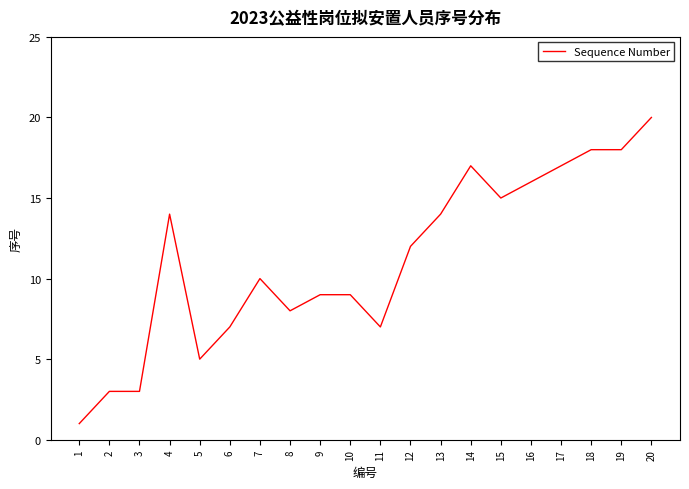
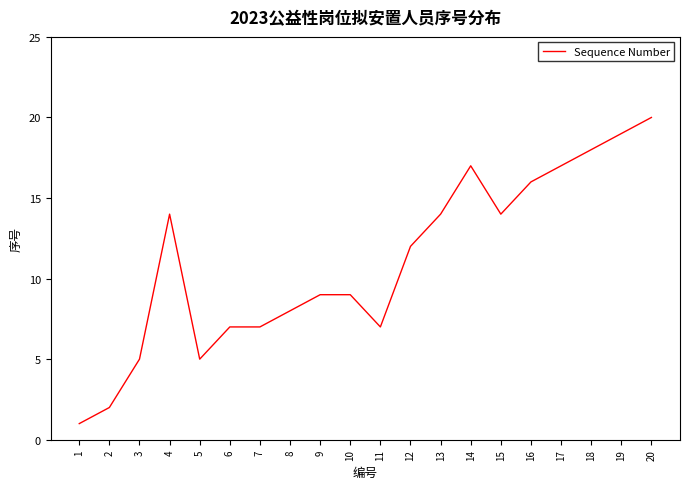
2: 3 -> 2
3: 3 -> 5
7: 10 -> 7
15: 15 -> 14
19: 18 -> 19
